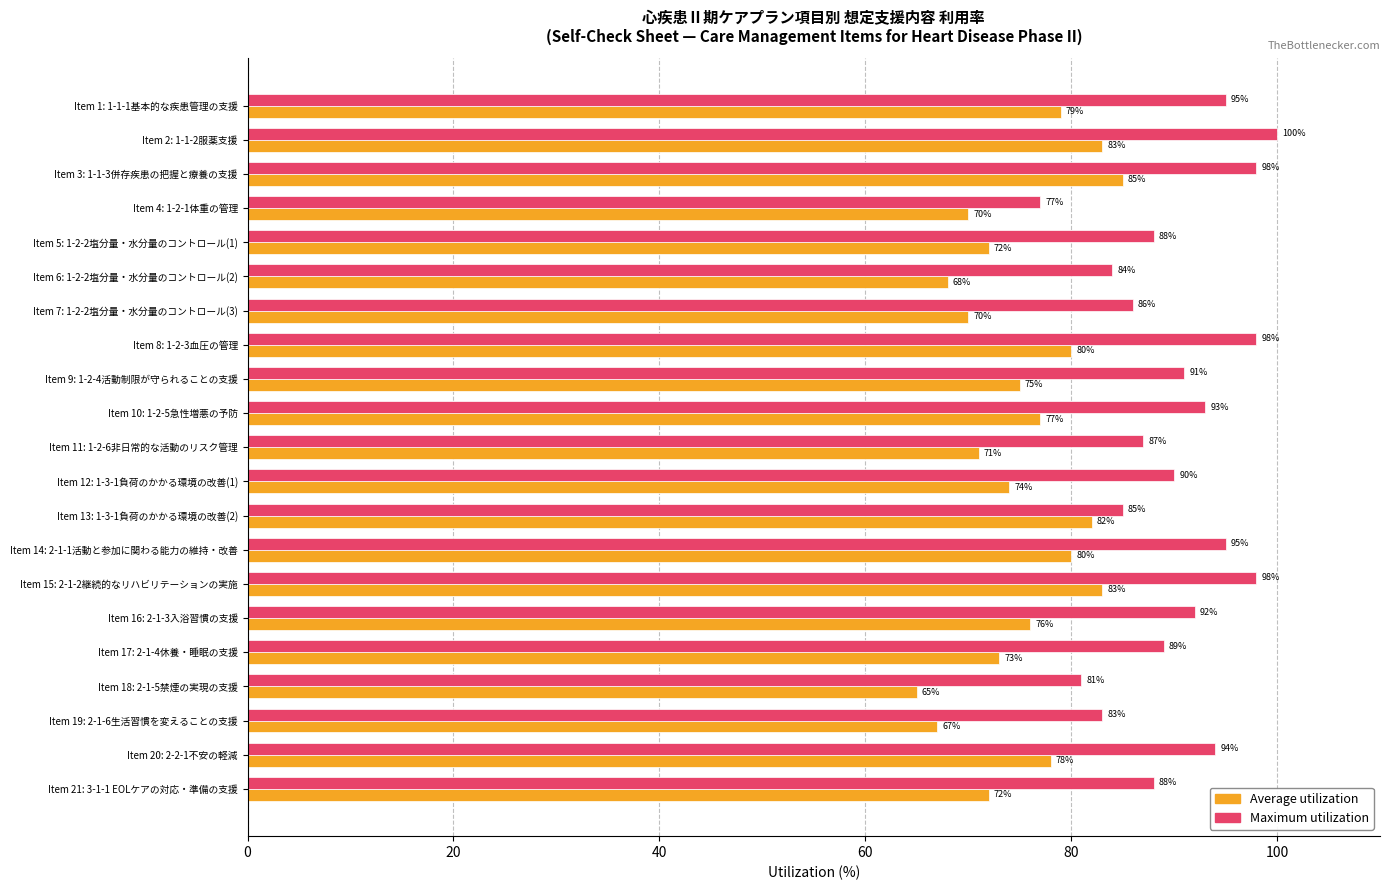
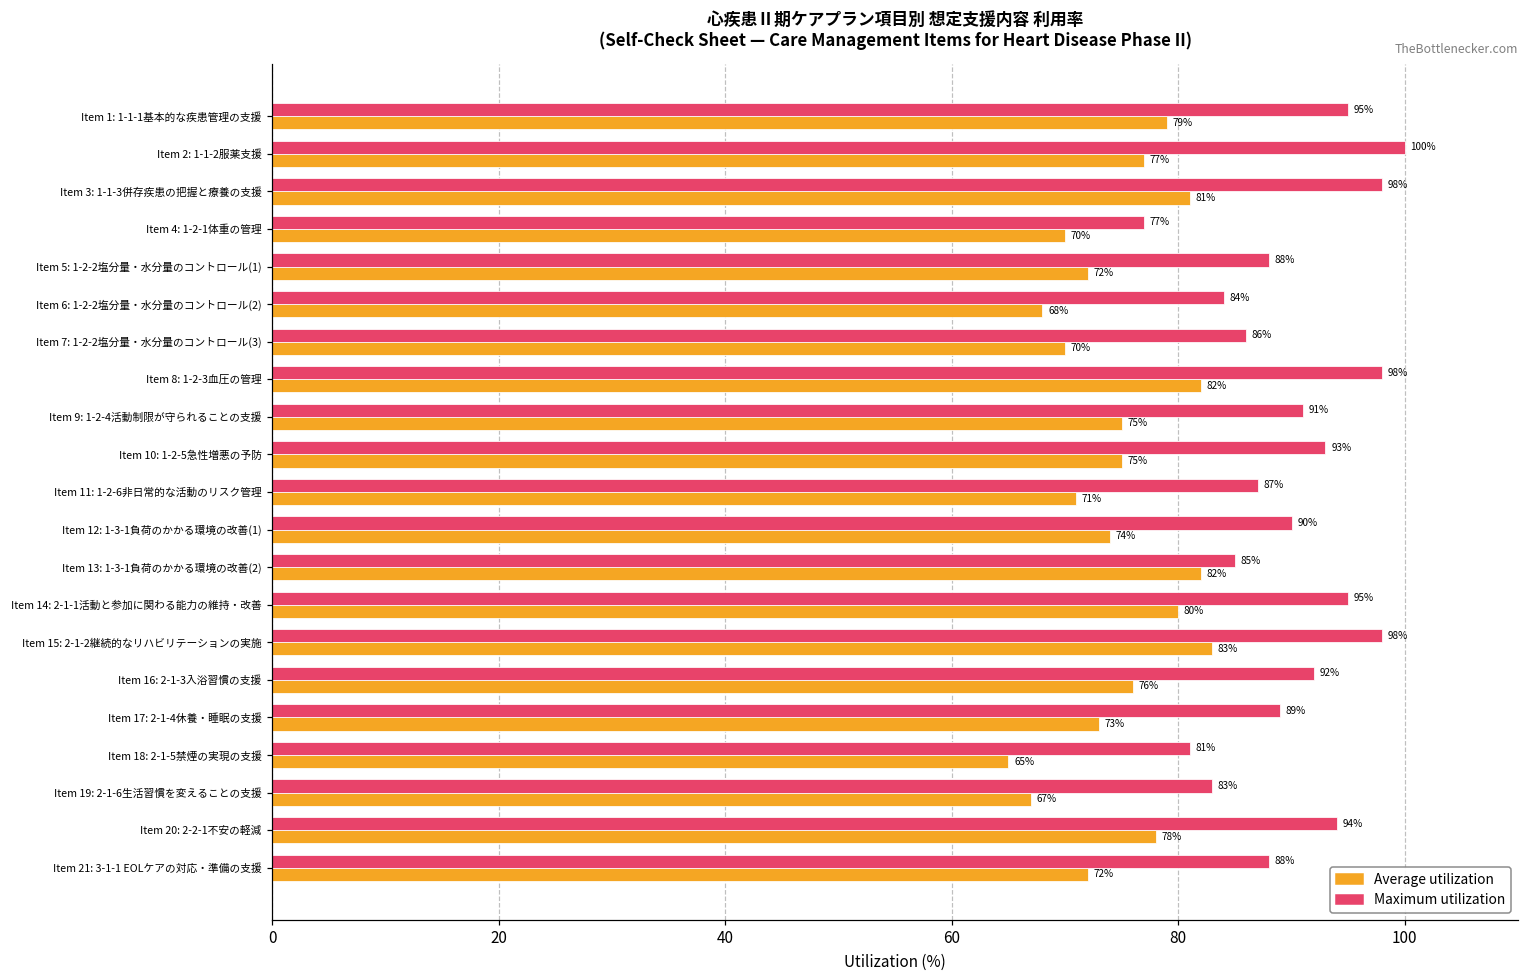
Average utilization, Item 2: 1-1-2服薬支援: 83% -> 77%
Average utilization, Item 3: 1-1-3併存疾患の把握と療養の支援: 85% -> 81%
Average utilization, Item 8: 1-2-3血圧の管理: 80% -> 82%
Average utilization, Item 10: 1-2-5急性増悪の予防: 77% -> 75%
